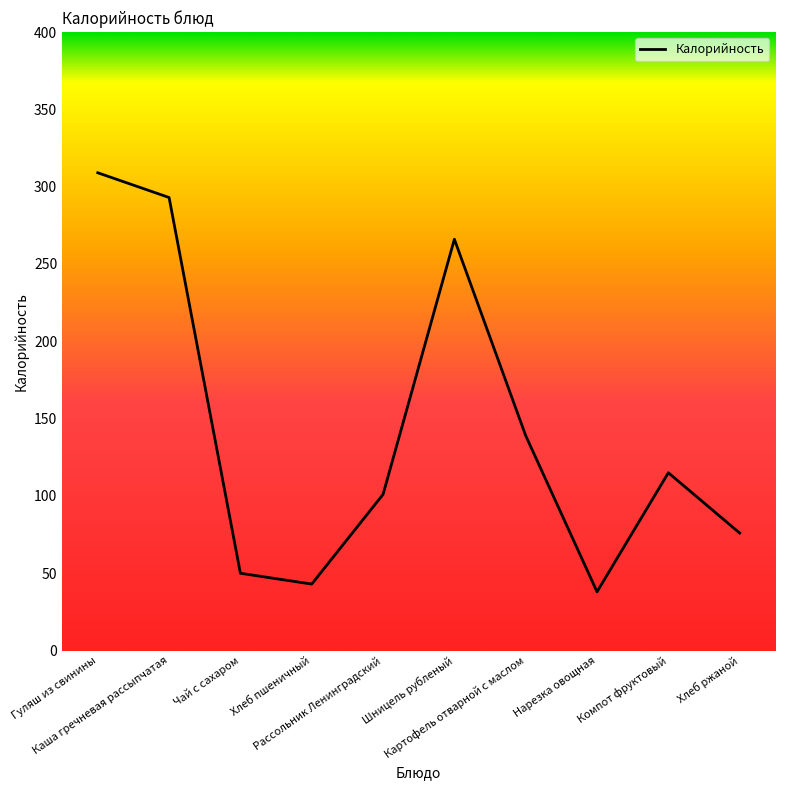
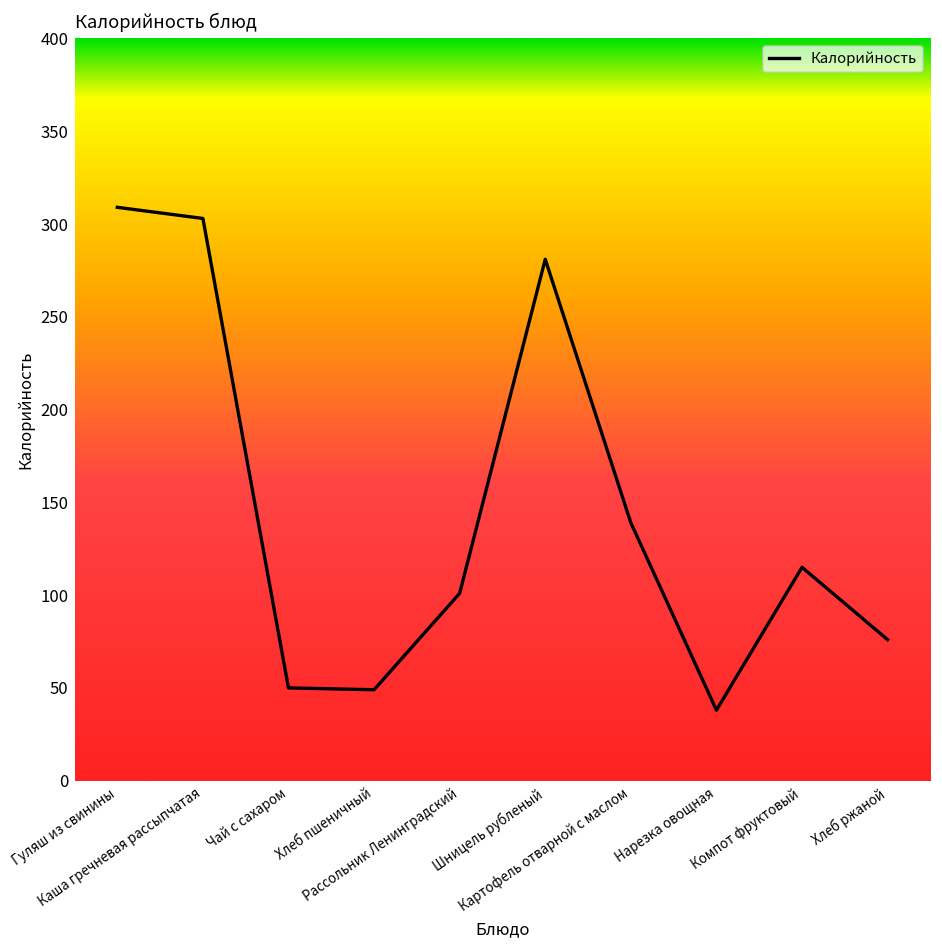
Каша гречневая рассыпчатая: 293 -> 303
Хлеб пшеничный: 43 -> 49
Шницель рубленый: 266 -> 281
